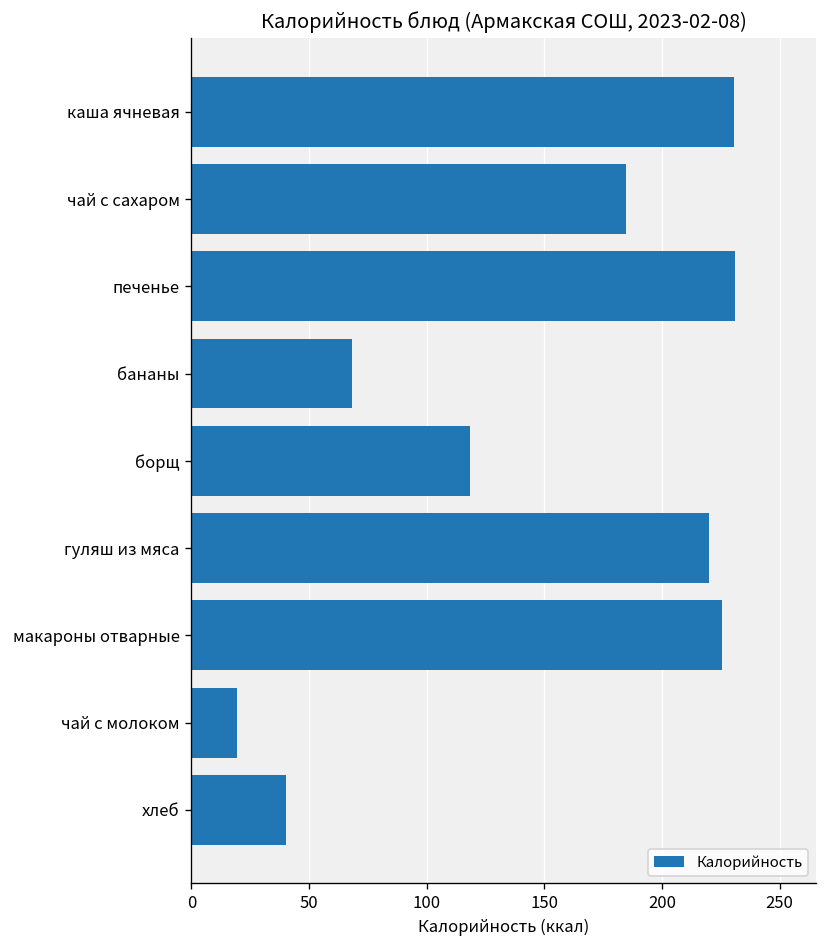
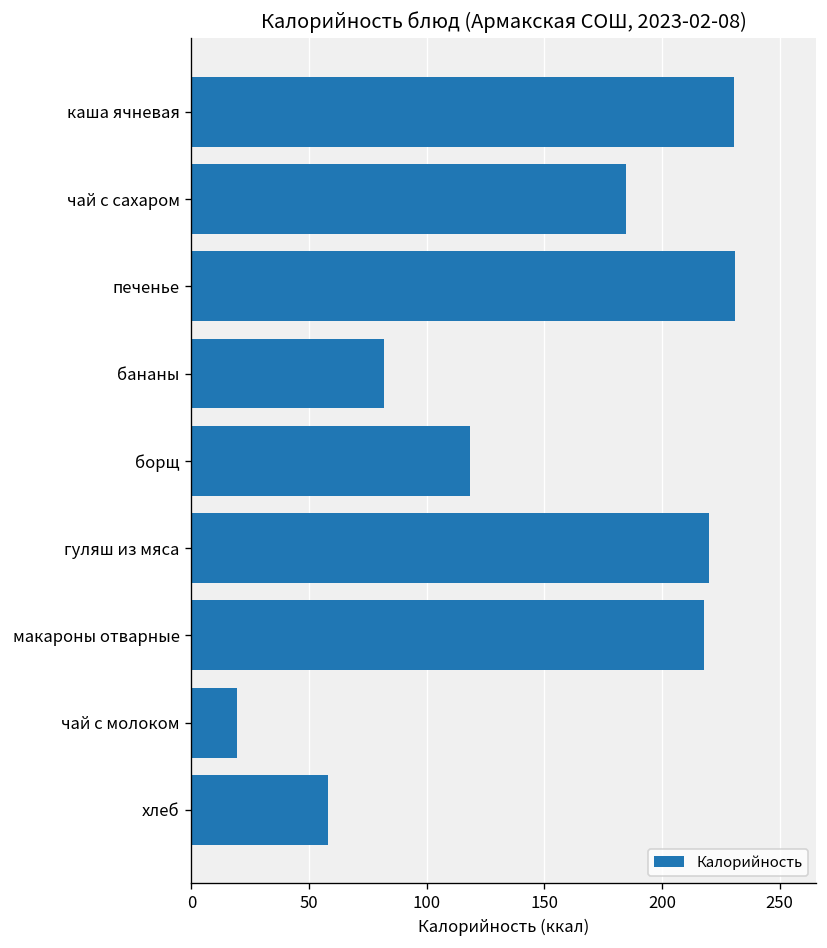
бананы: 68 -> 82
макароны отварные: 226 -> 218
хлеб: 40 -> 58
